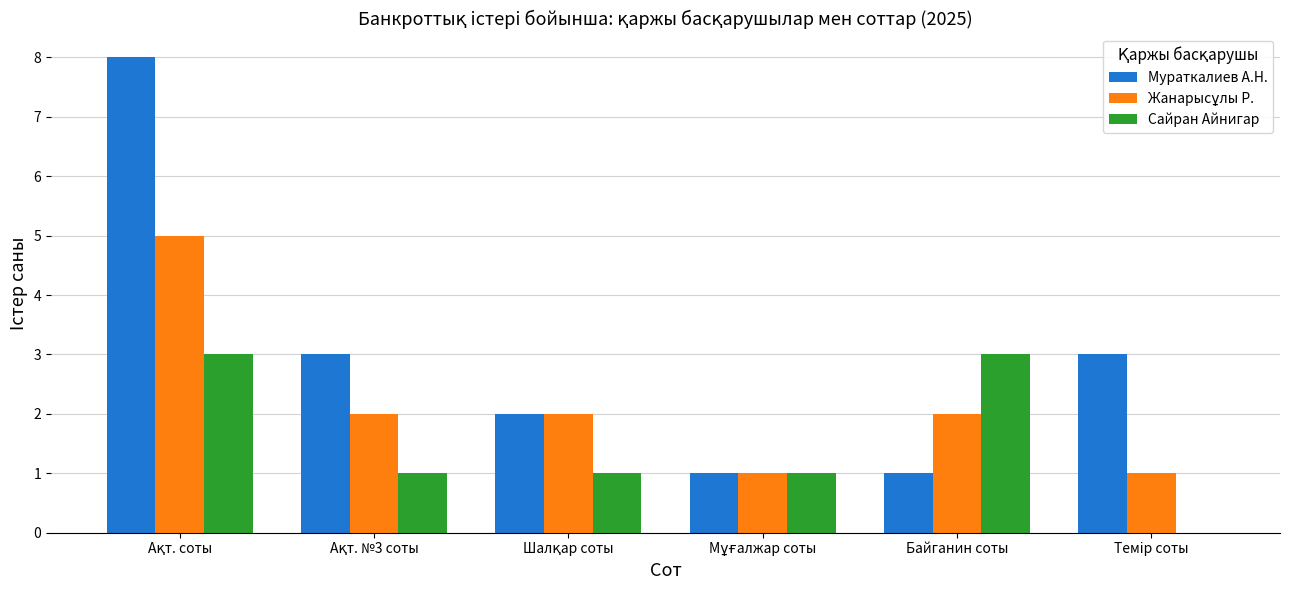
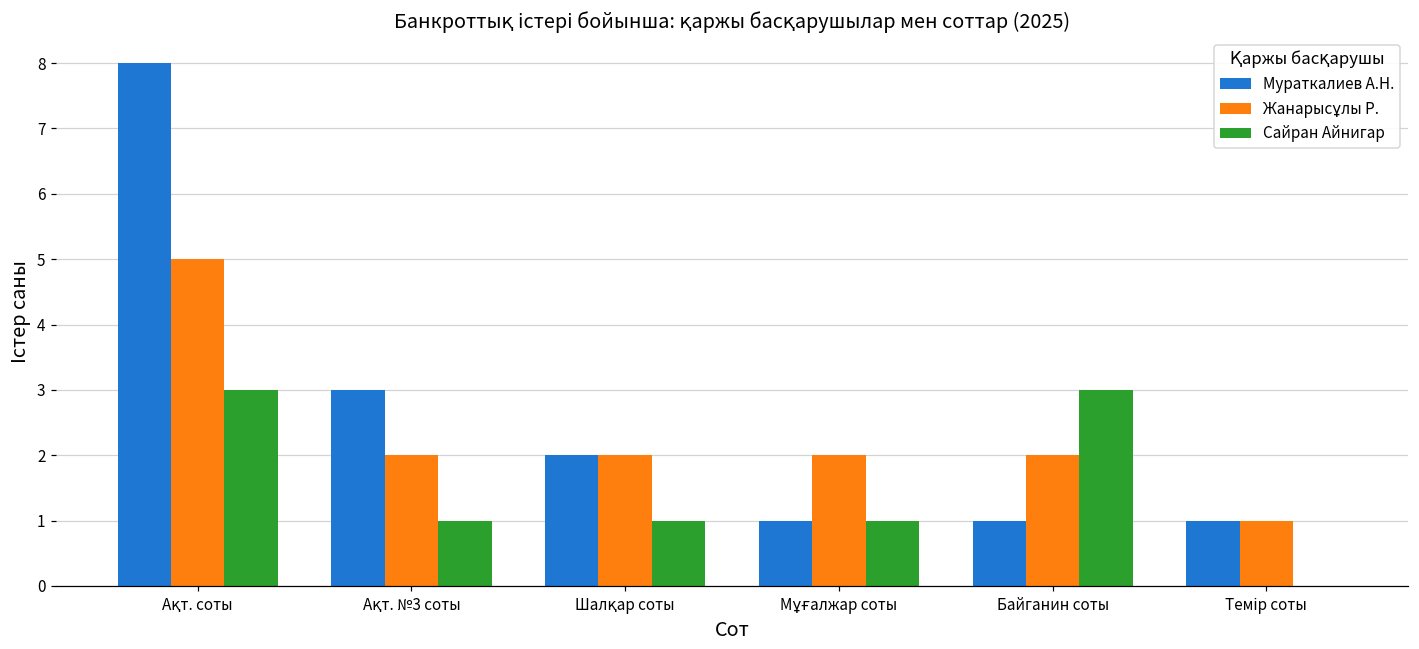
Жанарысұлы Р., Мұғалжар соты: 1 -> 2
Мураткалиев А.Н., Темір соты: 3 -> 1
